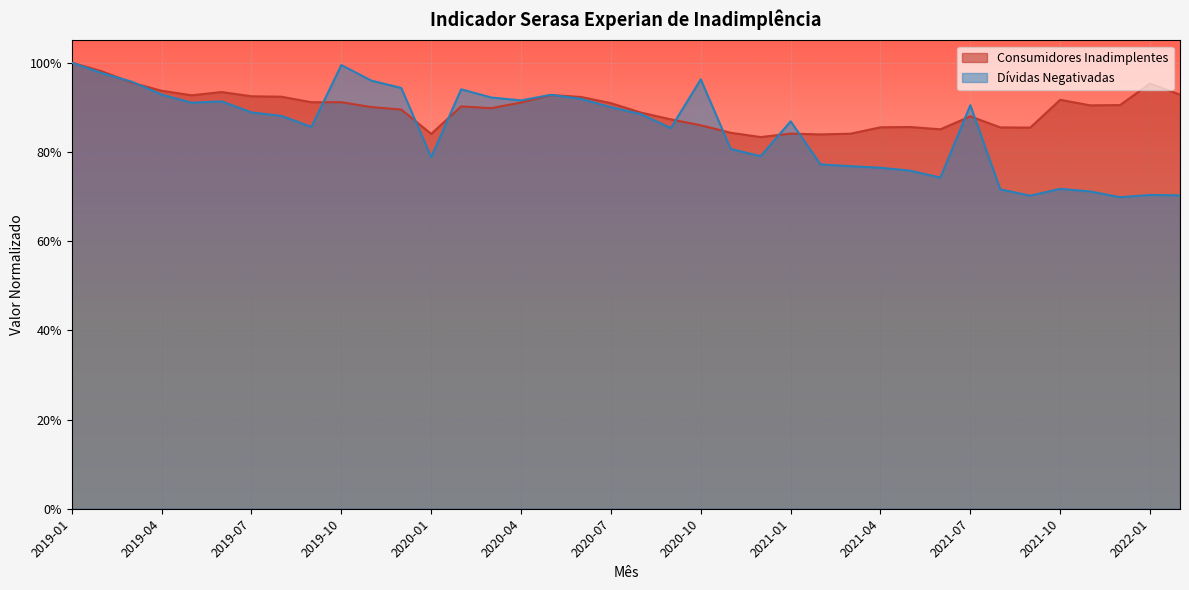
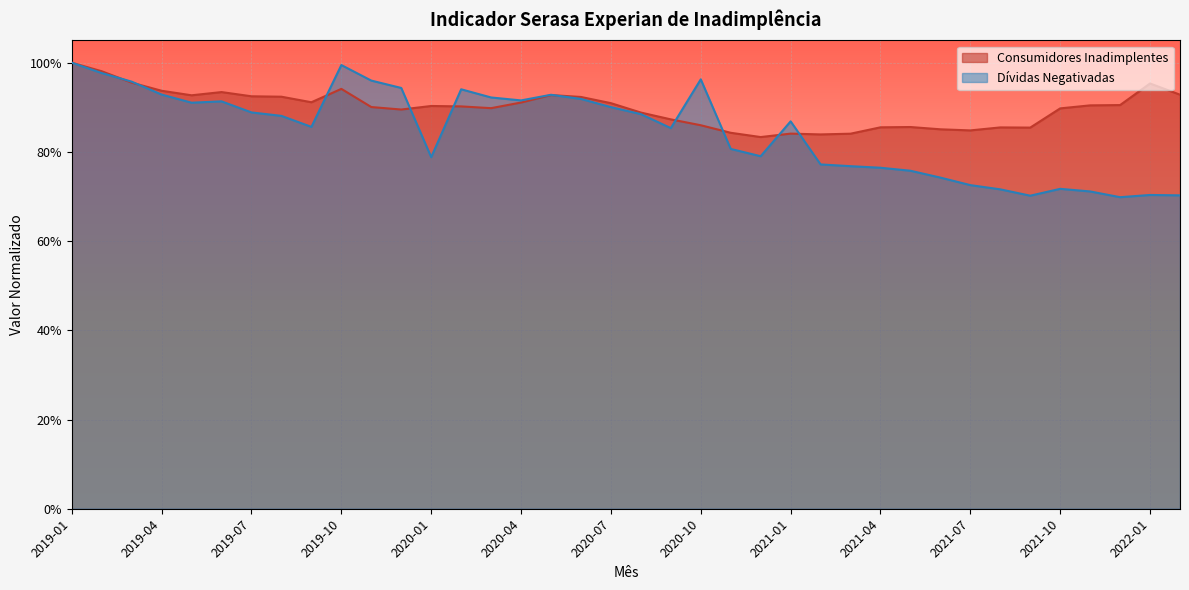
Consumidores Inadimplentes, 2019-10: 91% -> 94%
Consumidores Inadimplentes, 2020-01: 84% -> 90%
Consumidores Inadimplentes, 2021-07: 88% -> 85%
Dívidas Negativadas, 2021-07: 90% -> 73%
Consumidores Inadimplentes, 2021-10: 92% -> 90%
